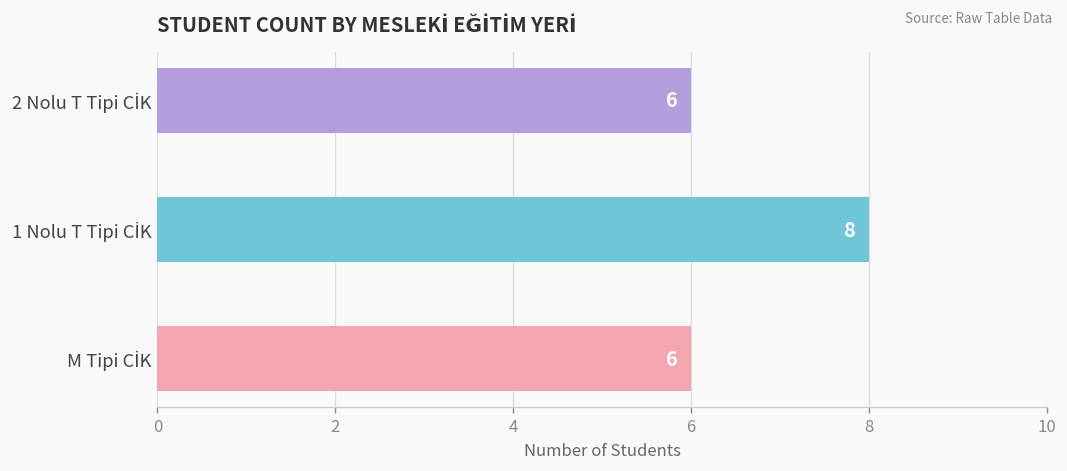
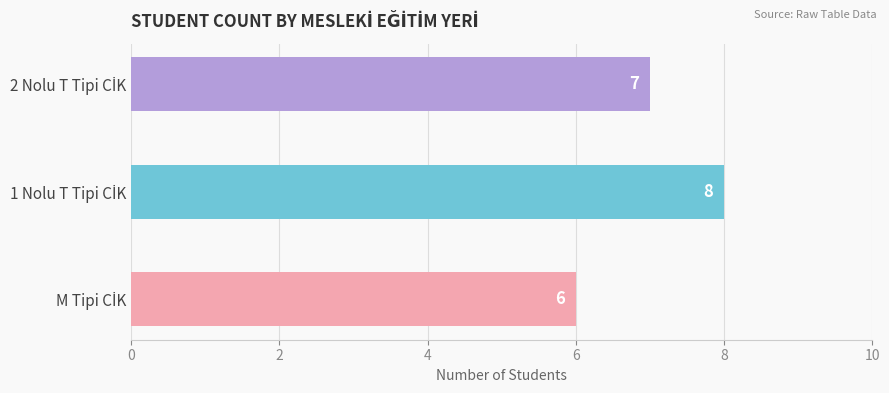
2 Nolu T Tipi CİK: 6 -> 7
